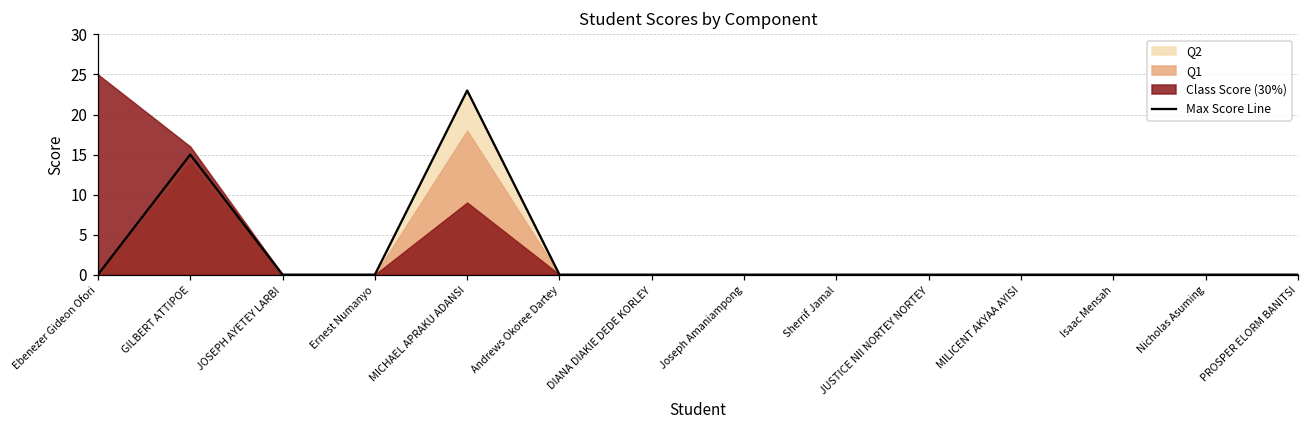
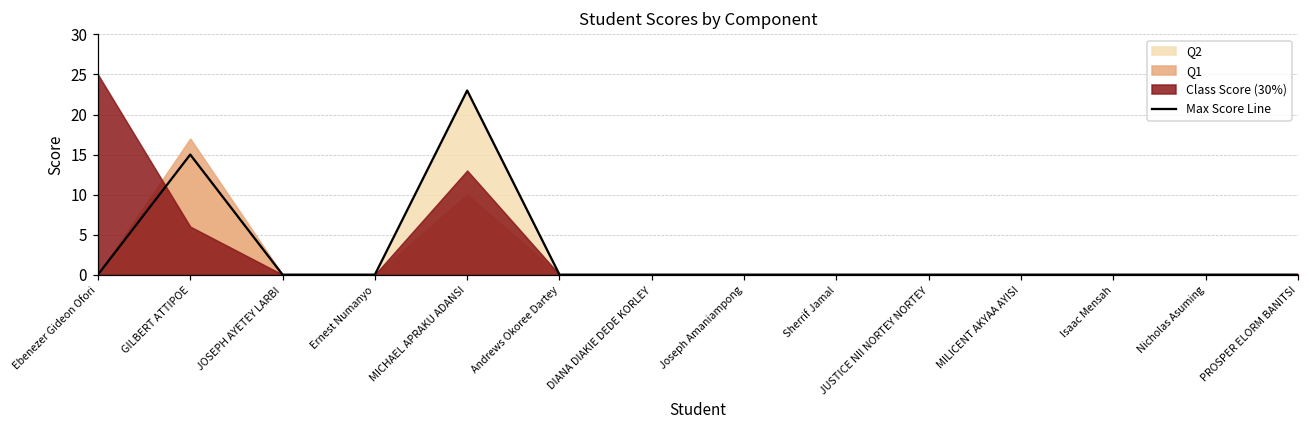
Q1, GILBERT ATTIPOE: 14 -> 17
Class Score (30%), GILBERT ATTIPOE: 16 -> 6
Q1, MICHAEL APRAKU ADANSI: 18 -> 10
Class Score (30%), MICHAEL APRAKU ADANSI: 9 -> 13
